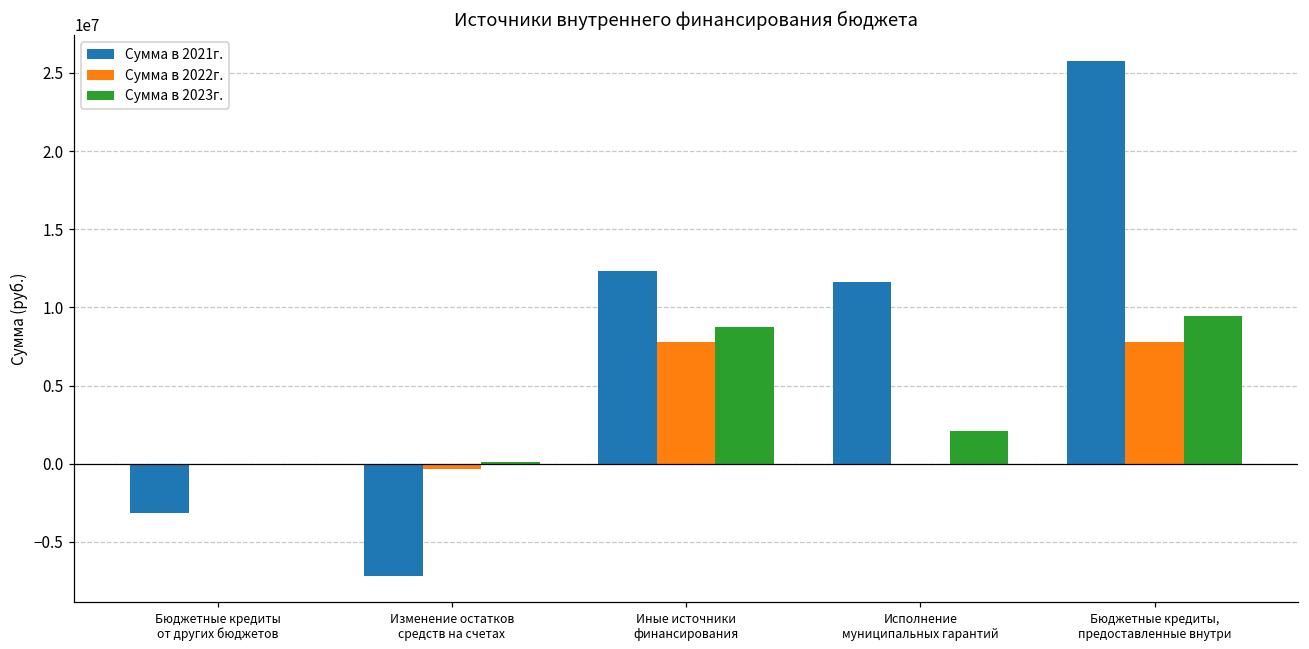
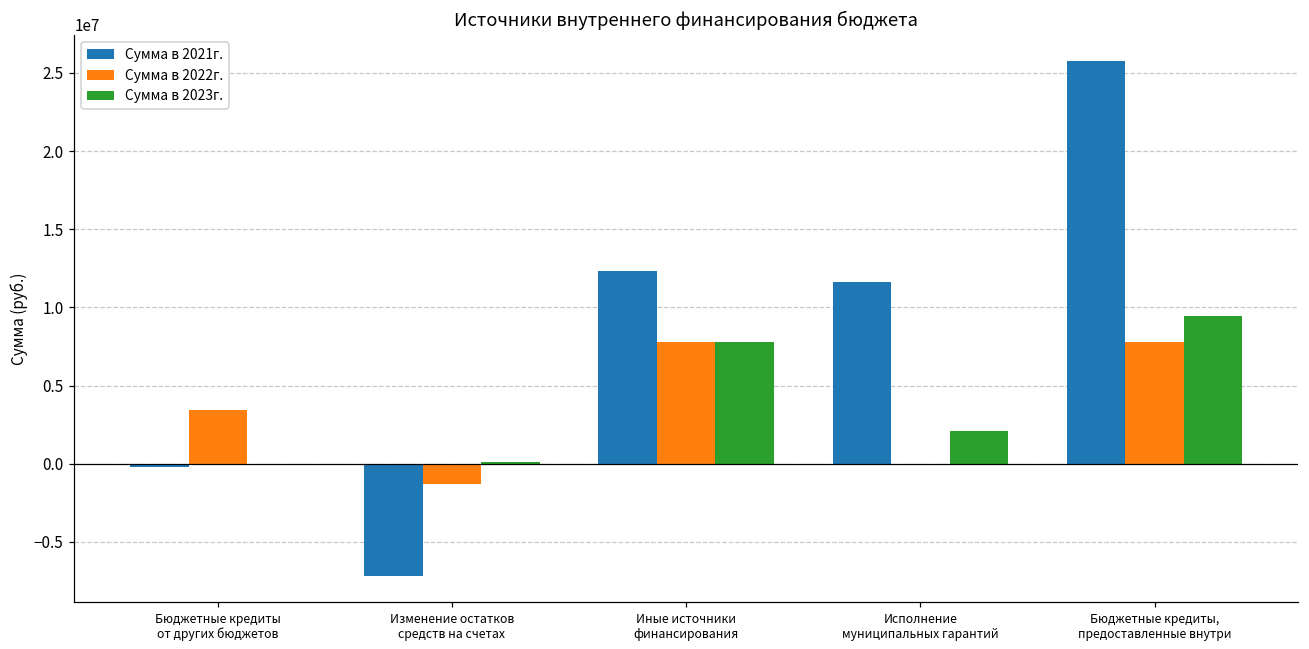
Сумма в 2021г., Бюджетные кредиты от других бюджетов: -3100000 -> -200000
Сумма в 2022г., Бюджетные кредиты от других бюджетов: 0 -> 3500000
Сумма в 2022г., Изменение остатков средств на счетах: -300000 -> -1300000
Сумма в 2023г., Иные источники финансирования: 8700000 -> 7800000
